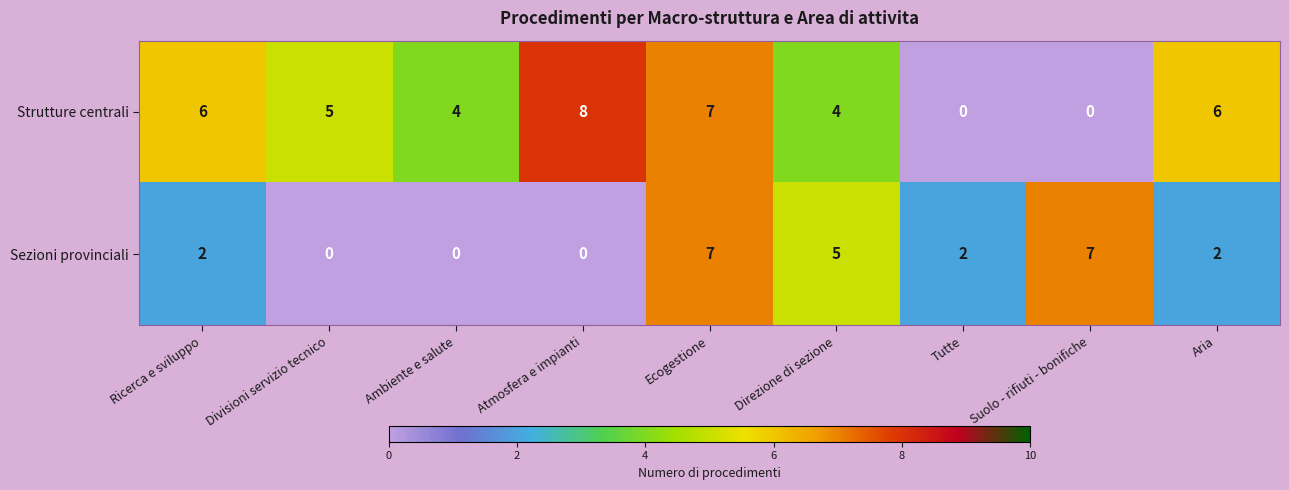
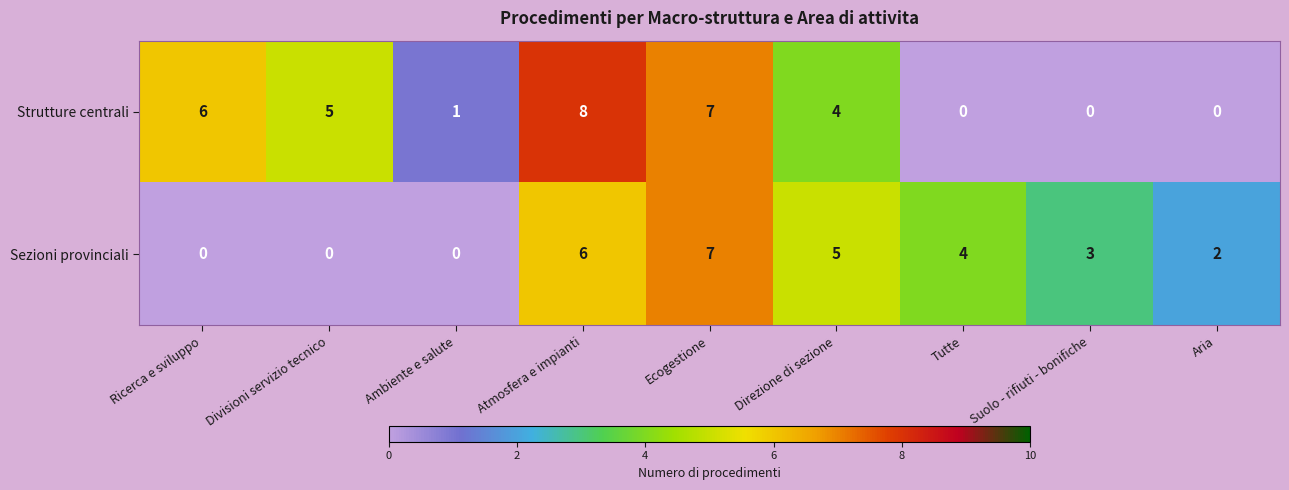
Strutture centrali, Ambiente e salute: 4 -> 1
Strutture centrali, Aria: 6 -> 0
Sezioni provinciali, Ricerca e sviluppo: 2 -> 0
Sezioni provinciali, Atmosfera e impianti: 0 -> 6
Sezioni provinciali, Tutte: 2 -> 4
Sezioni provinciali, Suolo - rifiuti - bonifiche: 7 -> 3
